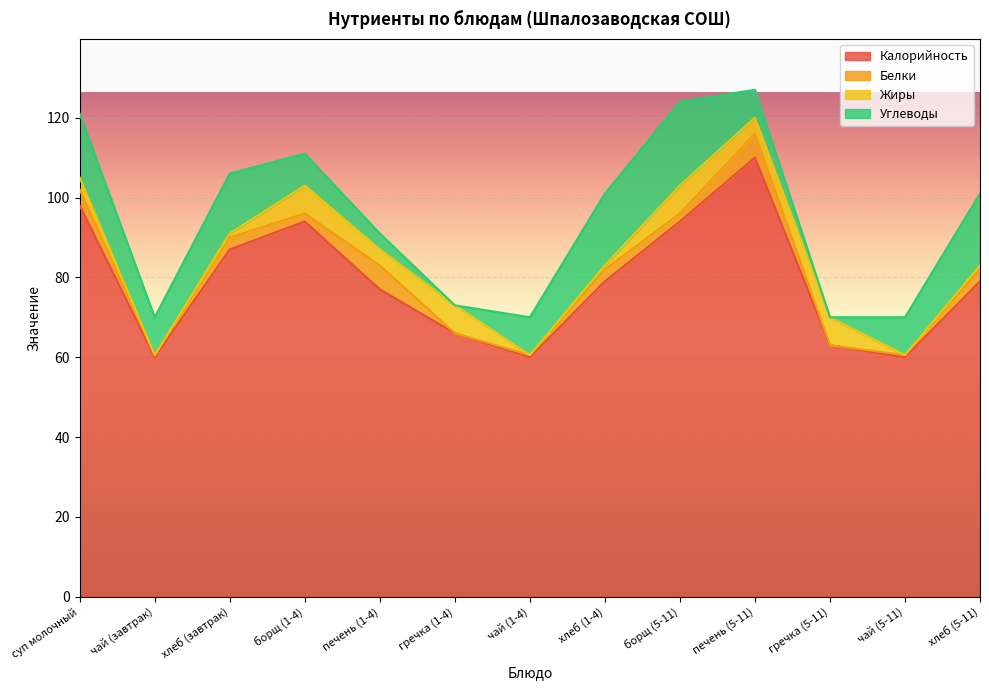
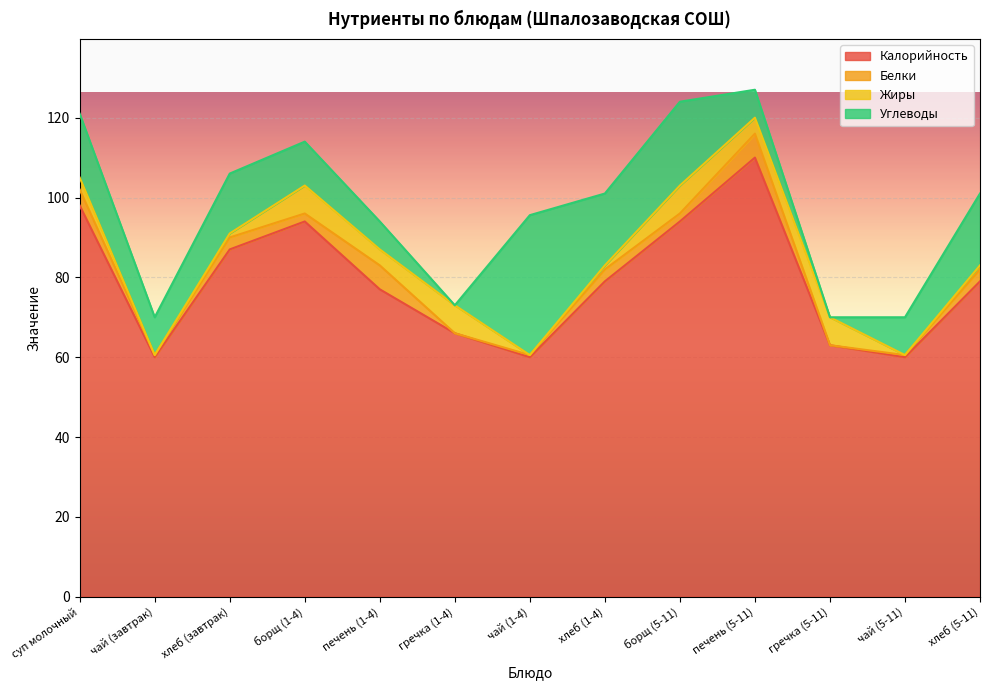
Углеводы, борщ (1-4): 8 -> 11
Углеводы, печень (1-4): 4 -> 7
Углеводы, чай (1-4): 9 -> 35
